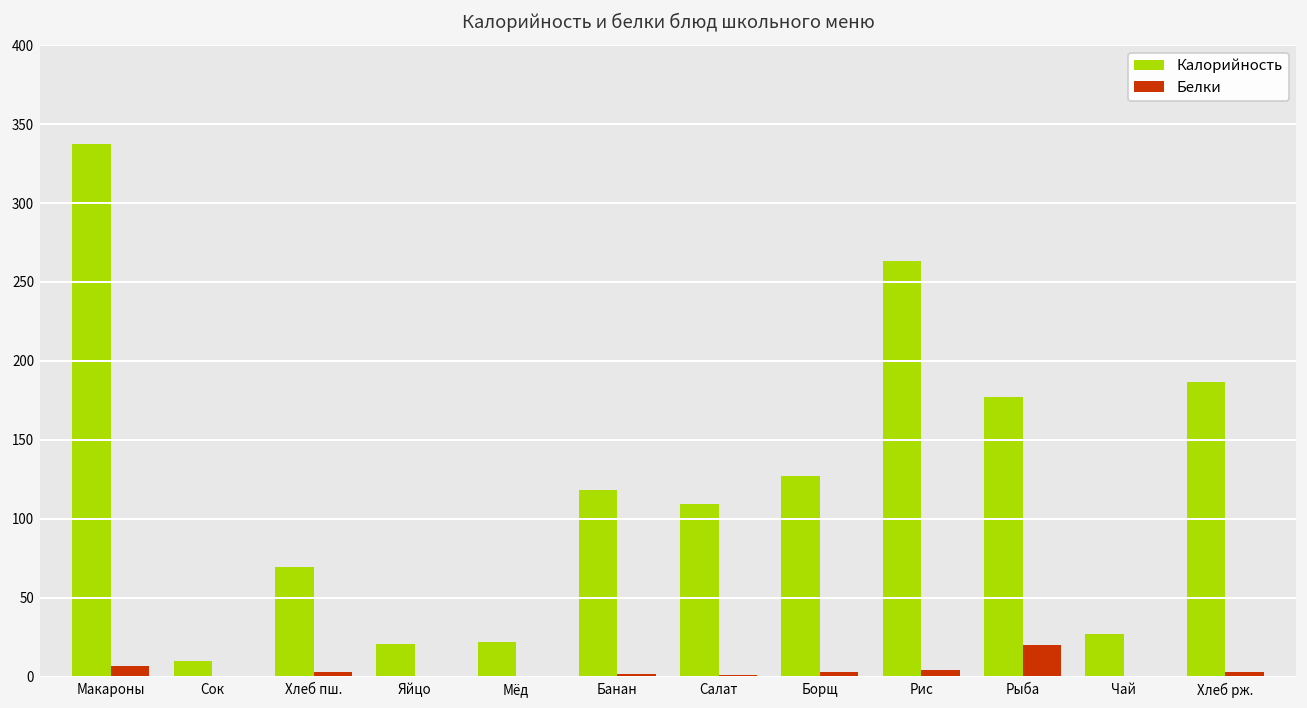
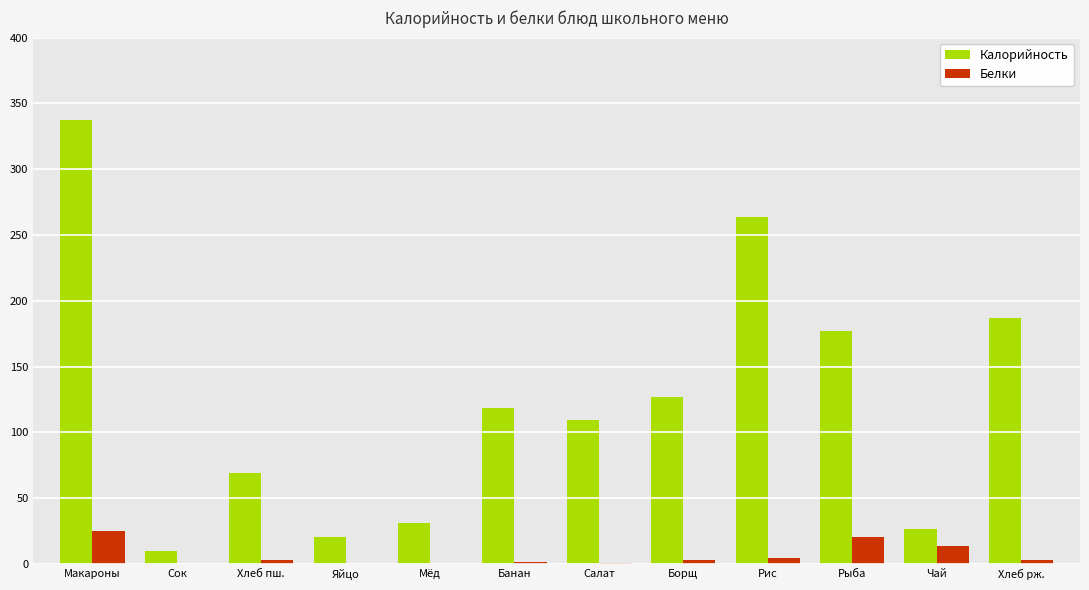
Белки, Макароны: 7 -> 25
Калорийность, Мёд: 22 -> 31
Белки, Чай: 0 -> 14
